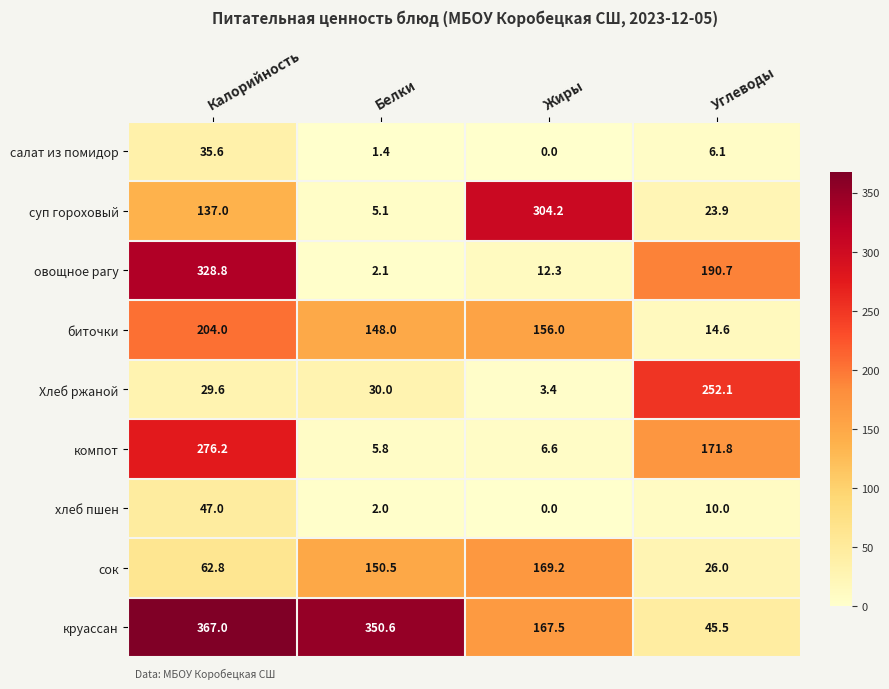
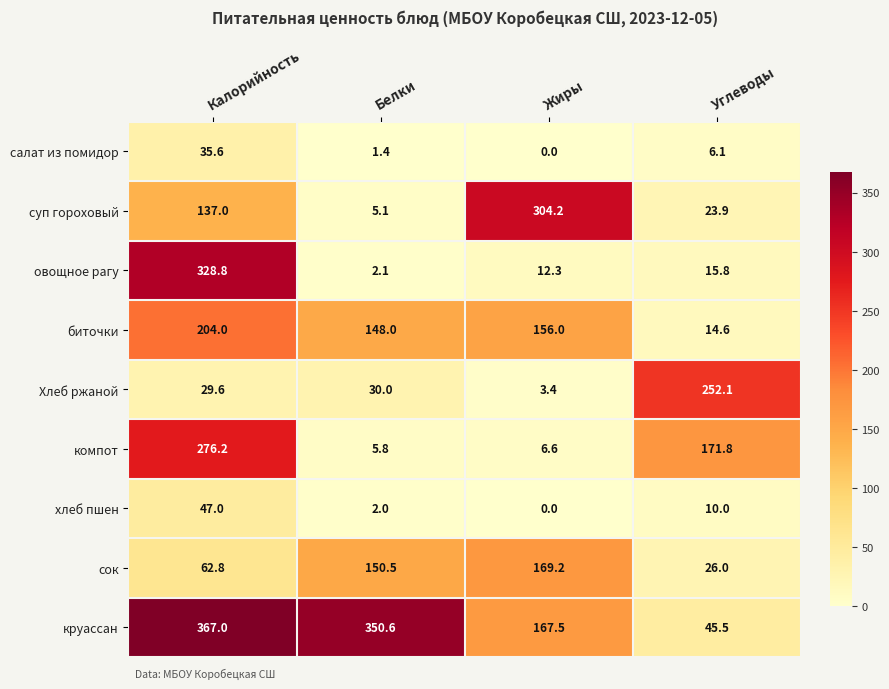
овощное рагу, Углеводы: 190.7 -> 15.8
